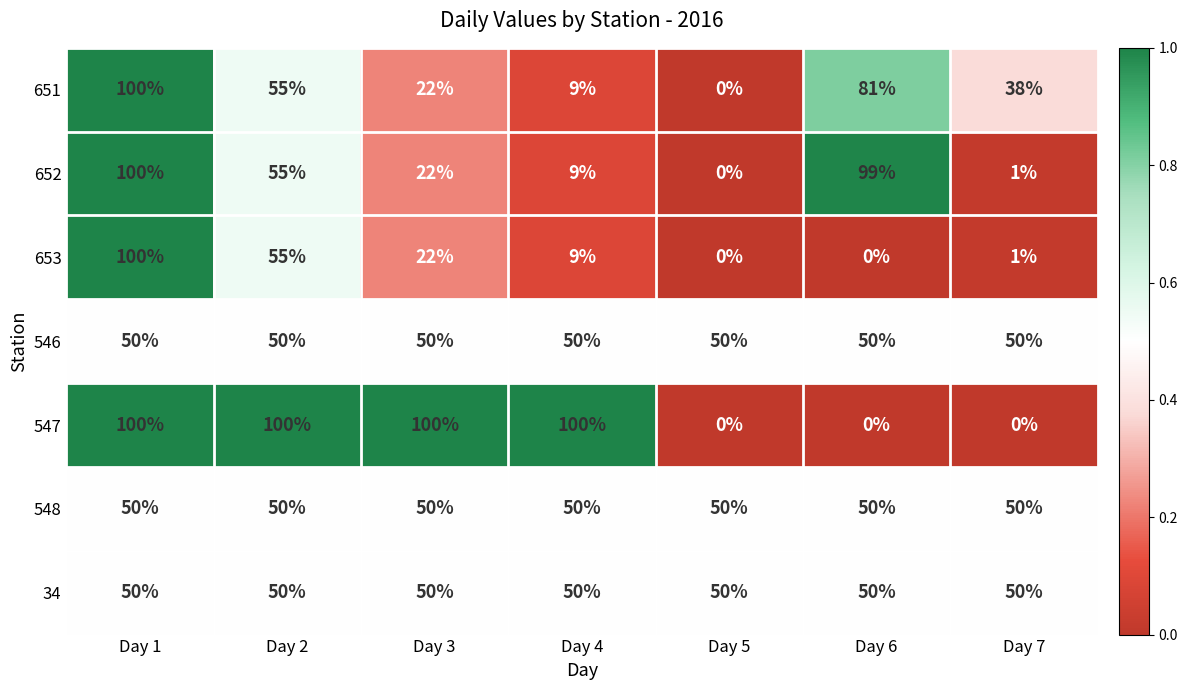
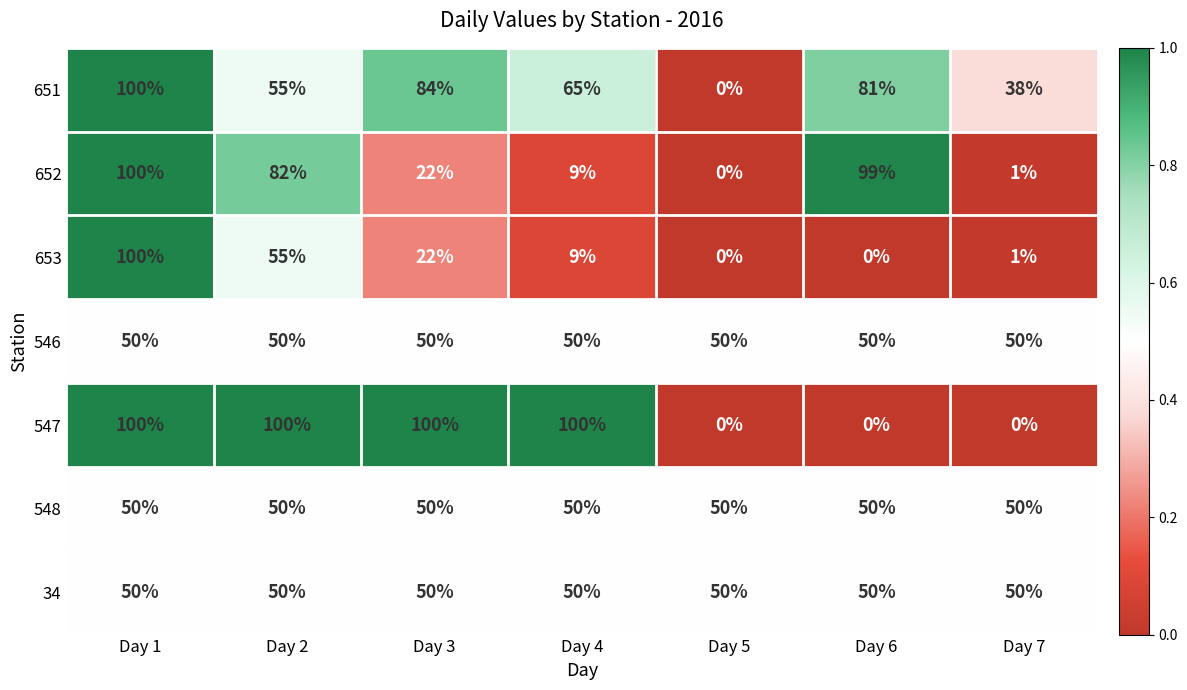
651, Day 3: 22% -> 84%
651, Day 4: 9% -> 65%
652, Day 2: 55% -> 82%
